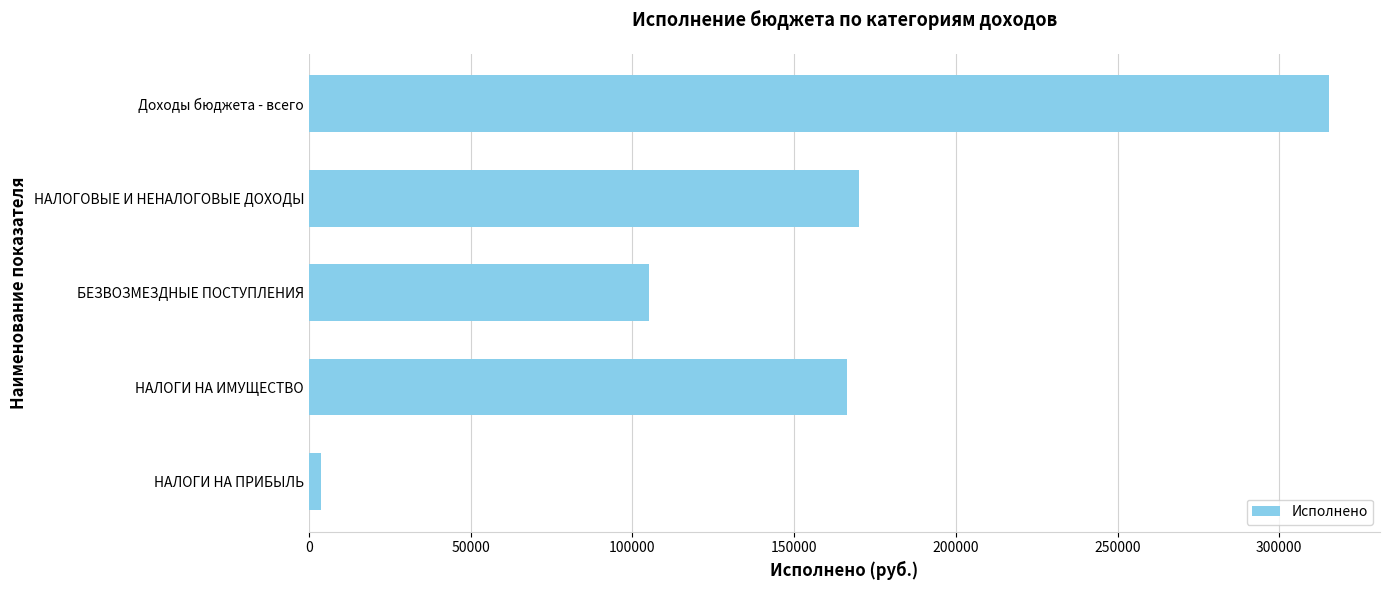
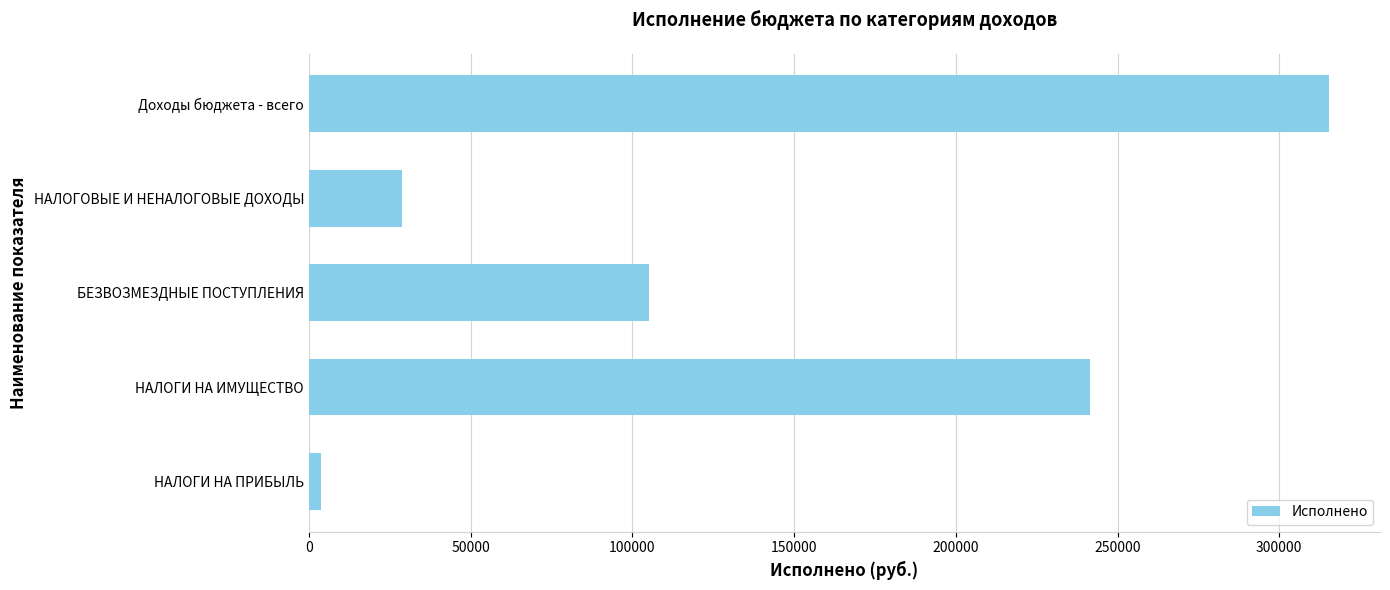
НАЛОГОВЫЕ И НЕНАЛОГОВЫЕ ДОХОДЫ: 170000 -> 29000
НАЛОГИ НА ИМУЩЕСТВО: 166000 -> 242000
